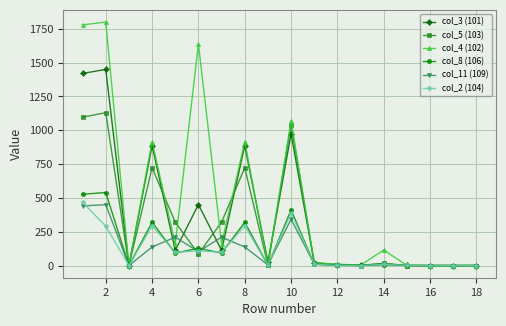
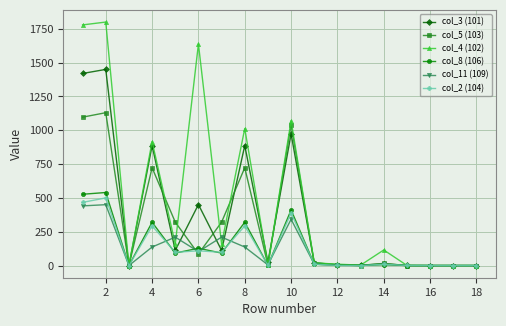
col_2 (104), 2: 290 -> 500
col_4 (102), 8: 920 -> 1010
